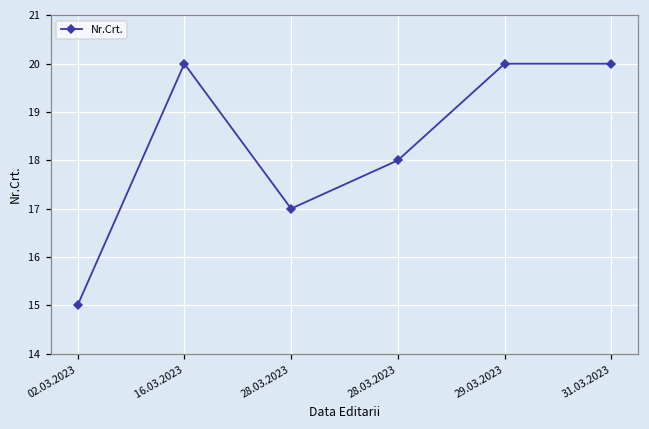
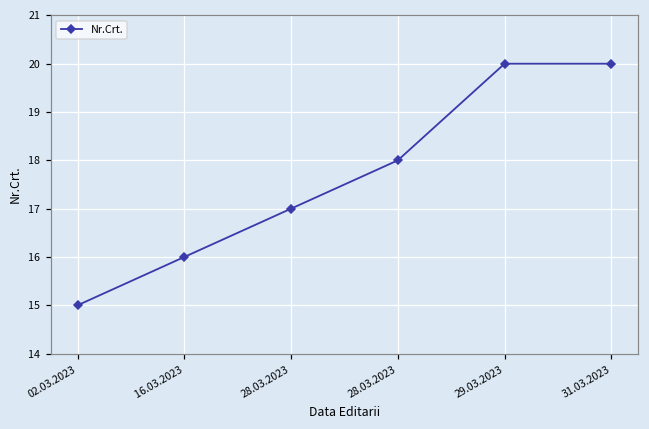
16.03.2023: 20 -> 16
